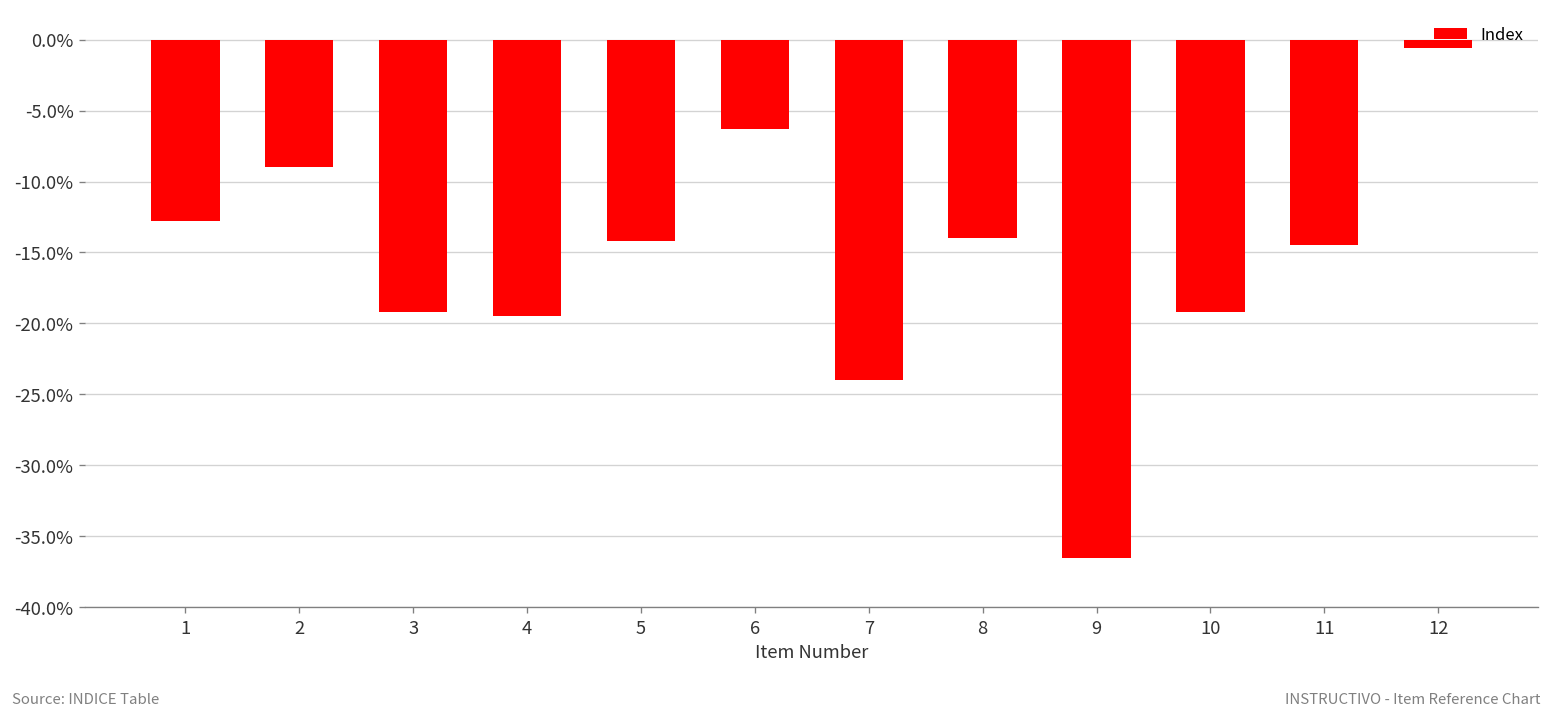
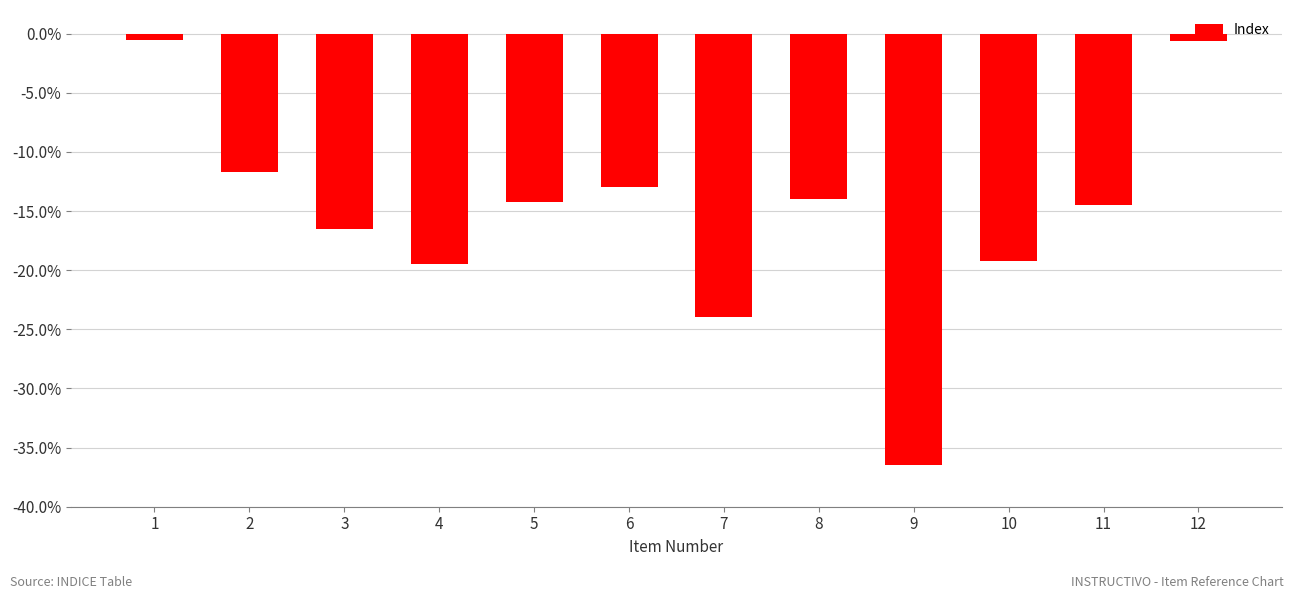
1: -12.8% -> -0.5%
2: -9.0% -> -11.7%
3: -19.2% -> -16.5%
6: -6.3% -> -13.0%
